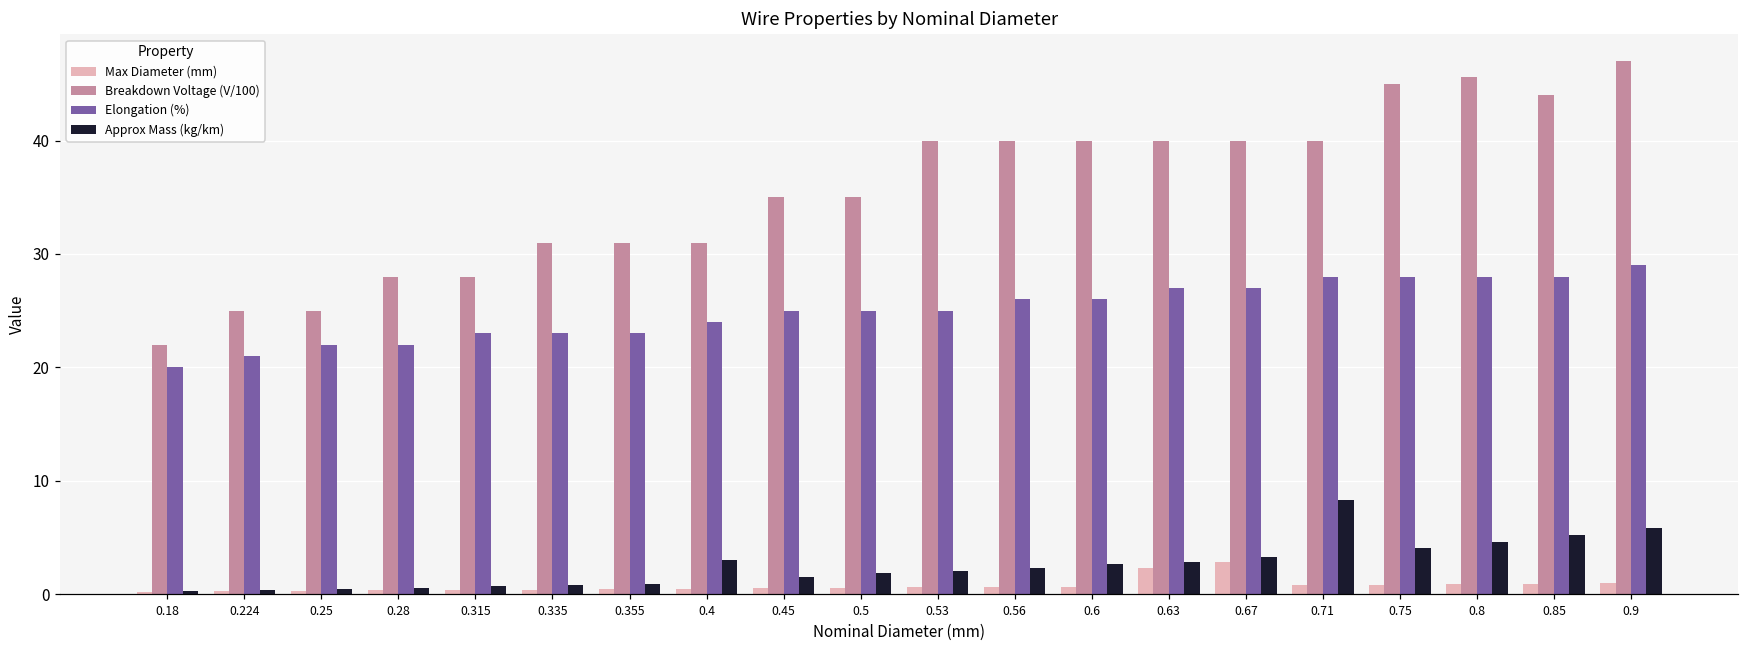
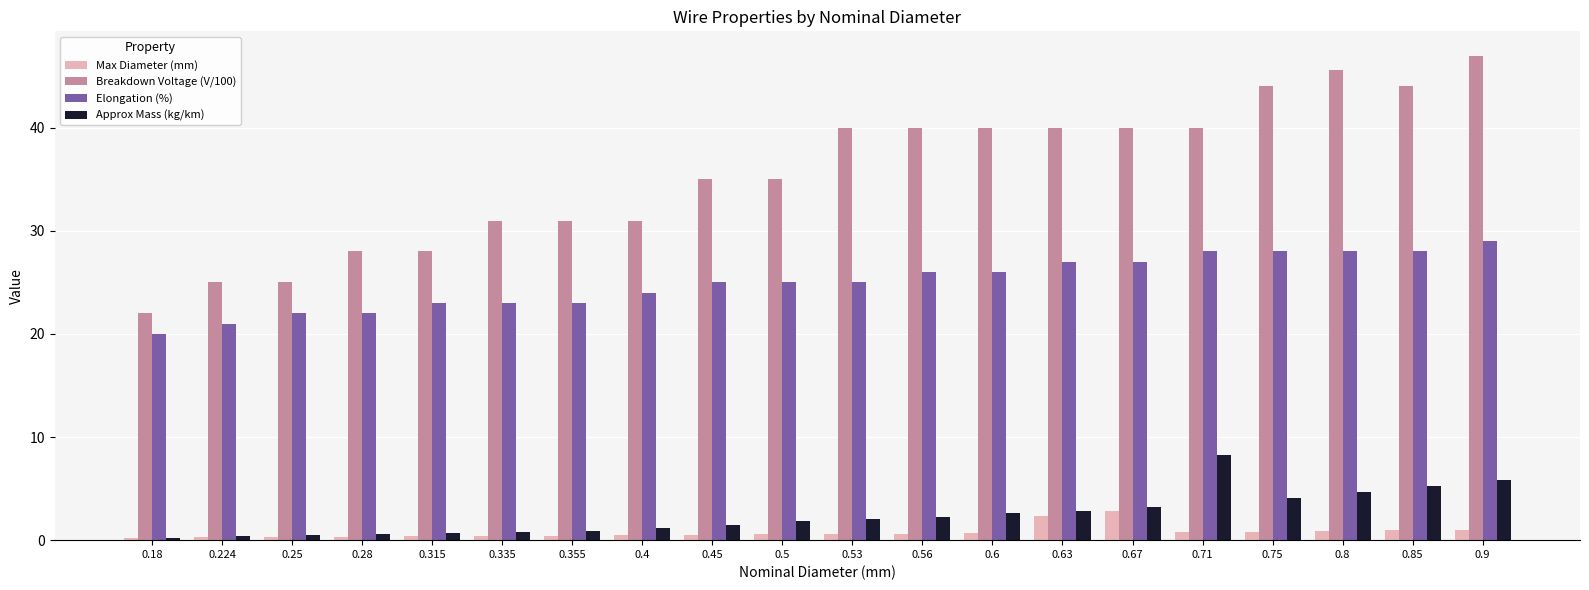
Approx Mass (kg/km), 0.4: 3.0 -> 1.2
Breakdown Voltage (V/100), 0.75: 45 -> 44
